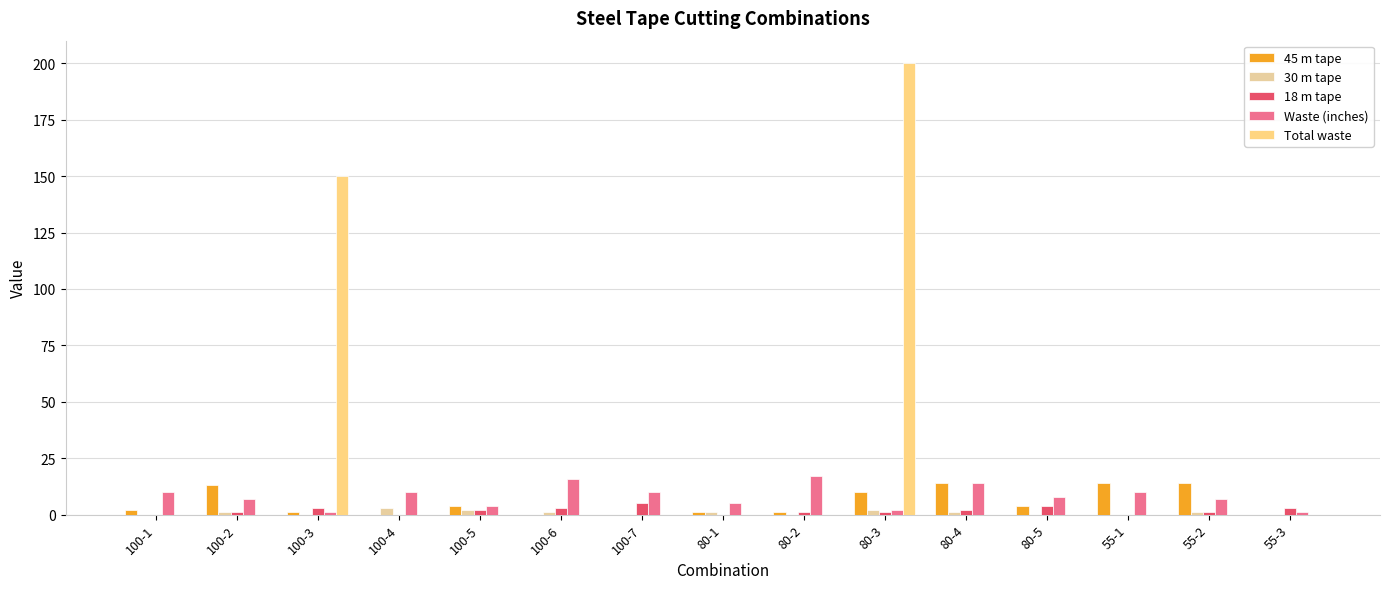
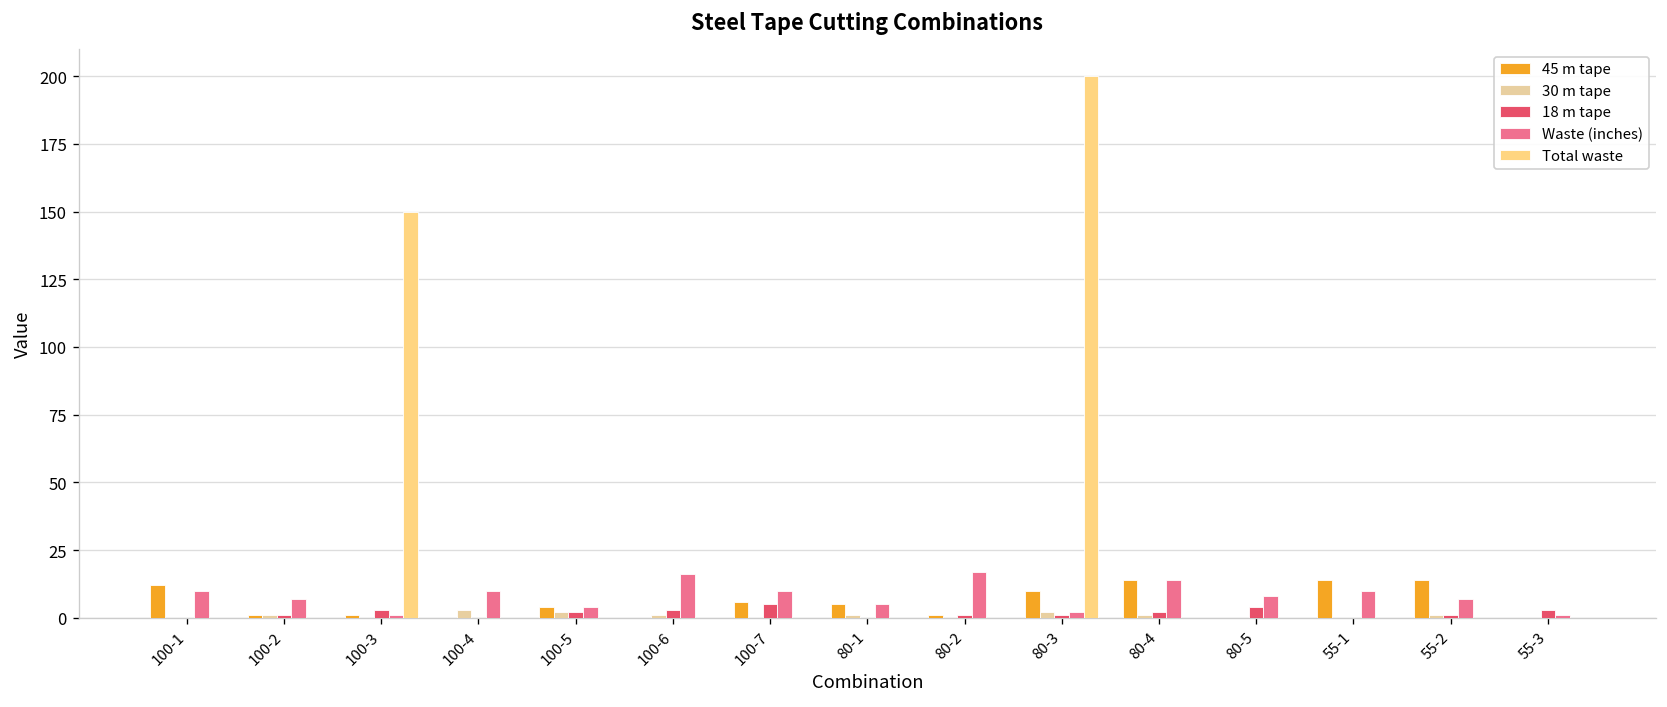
45 m tape, 100-1: 2 -> 12
45 m tape, 100-2: 13 -> 1
45 m tape, 100-7: 0 -> 6
45 m tape, 80-1: 1 -> 5
45 m tape, 80-5: 4 -> 0
